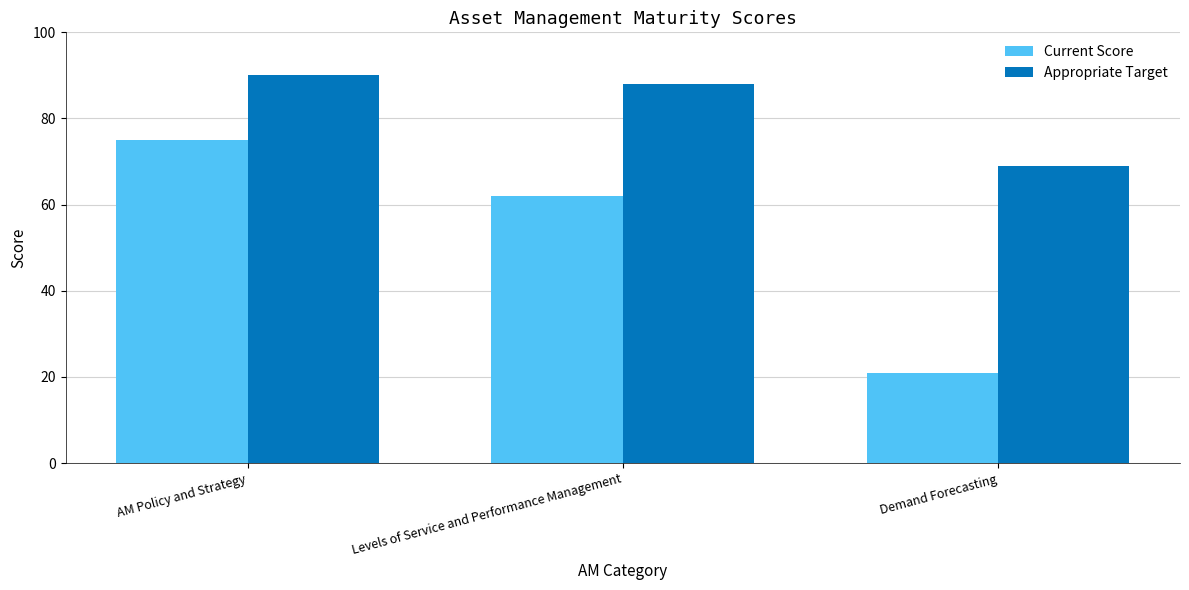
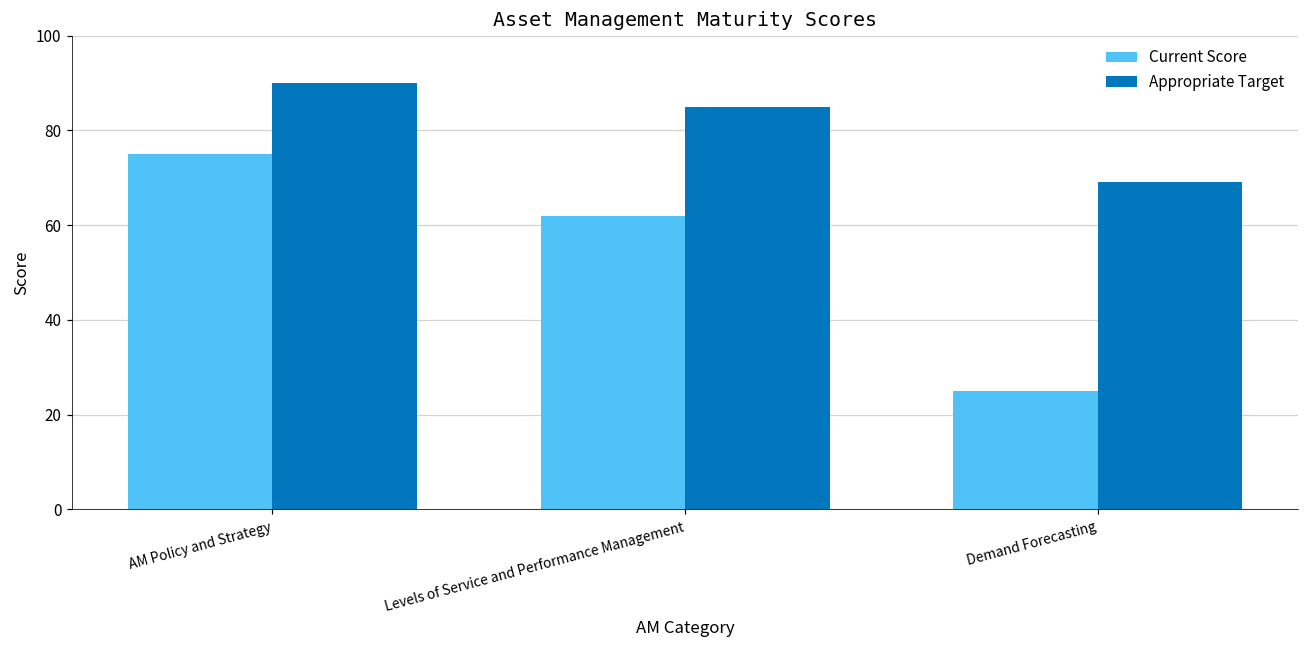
Appropriate Target, Levels of Service and Performance Management: 88 -> 85
Current Score, Demand Forecasting: 21 -> 25
